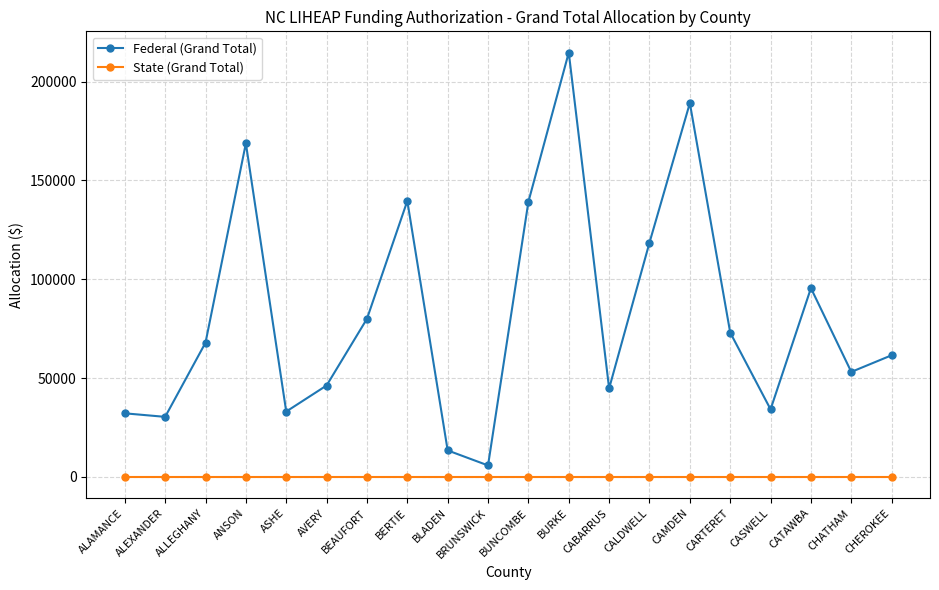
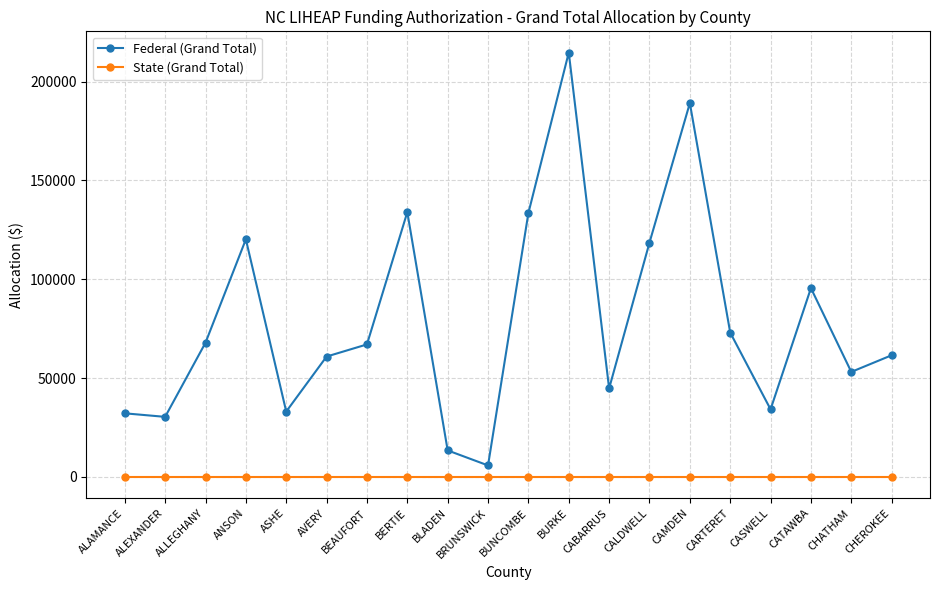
Federal (Grand Total), ANSON: 169000 -> 120000
Federal (Grand Total), AVERY: 46000 -> 61000
Federal (Grand Total), BEAUFORT: 80000 -> 67000
Federal (Grand Total), BERTIE: 140000 -> 134000
Federal (Grand Total), BUNCOMBE: 139000 -> 134000
